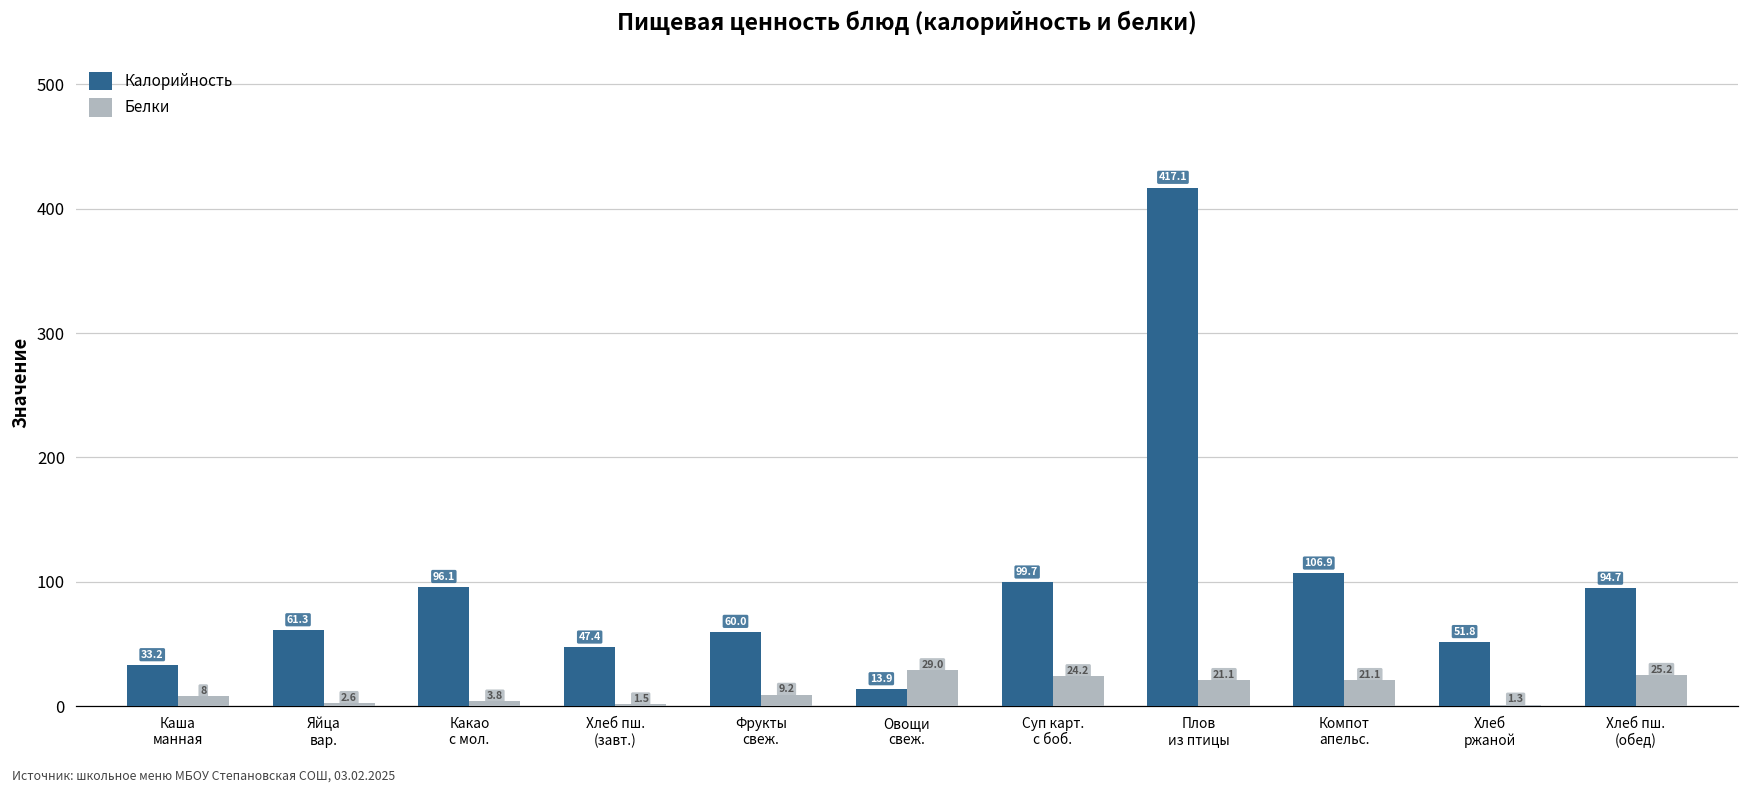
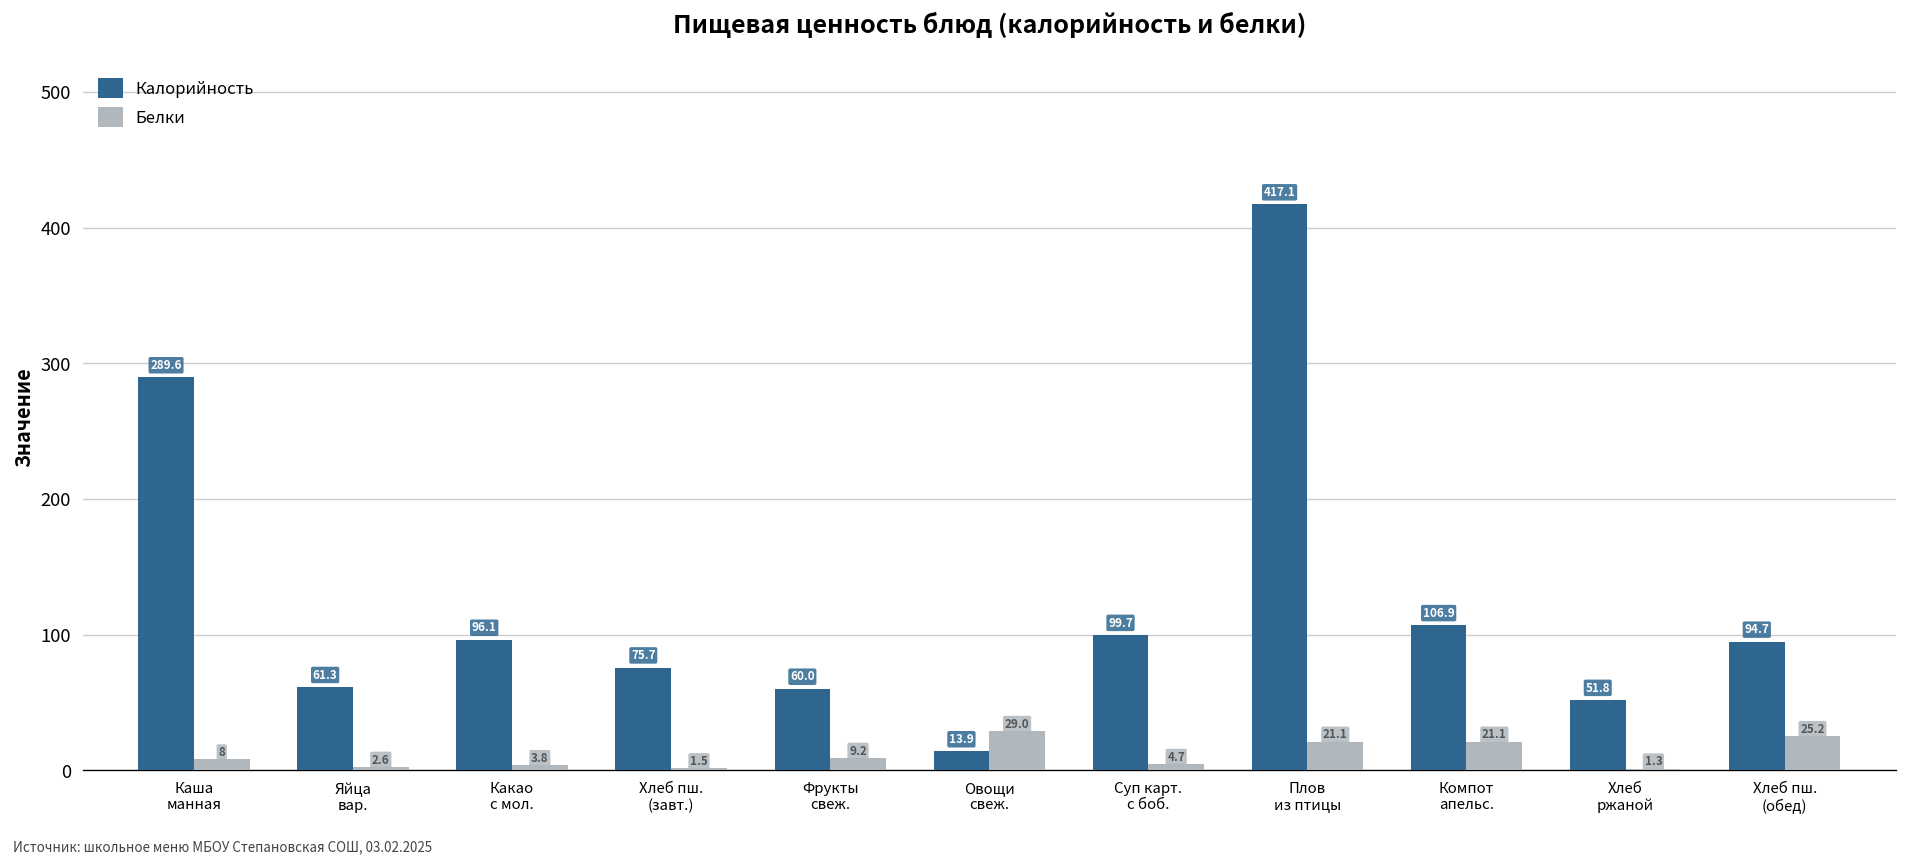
Калорийность, Каша манная: 33.2 -> 289.6
Калорийность, Хлеб пш. (завт.): 47.4 -> 75.7
Белки, Суп карт. с боб.: 24.2 -> 4.7
